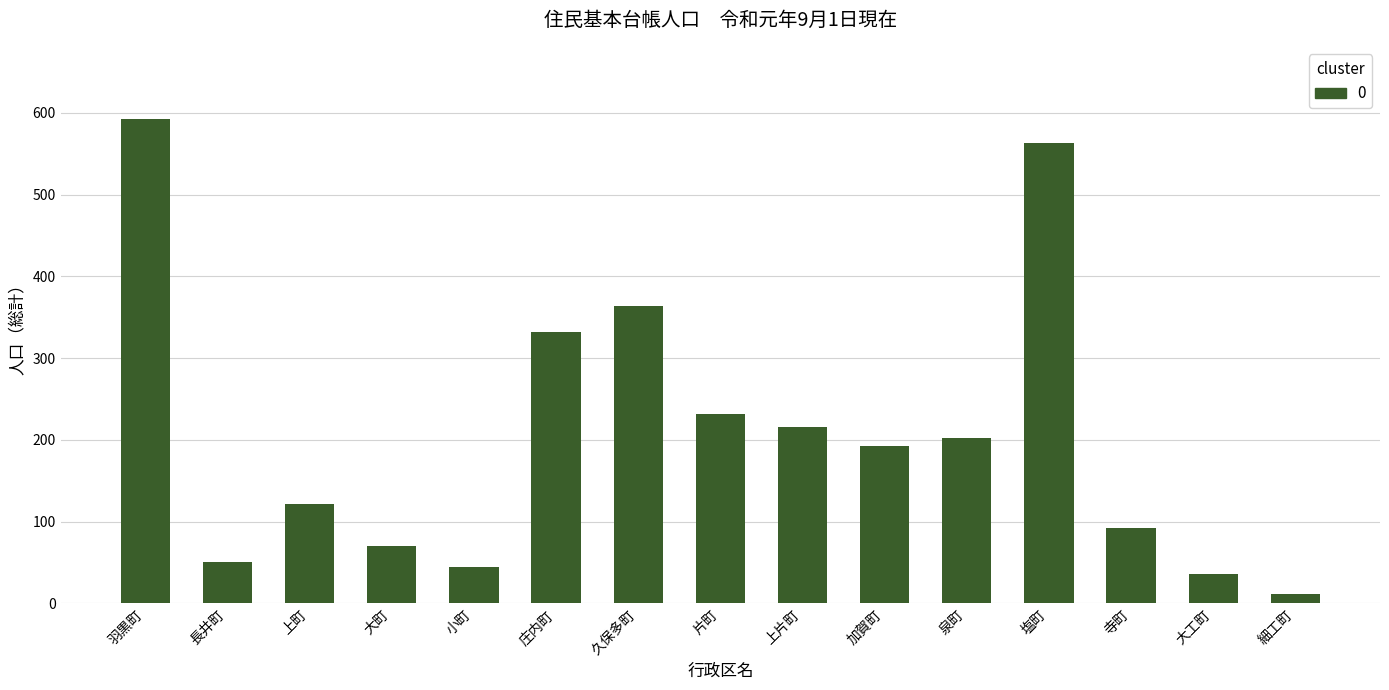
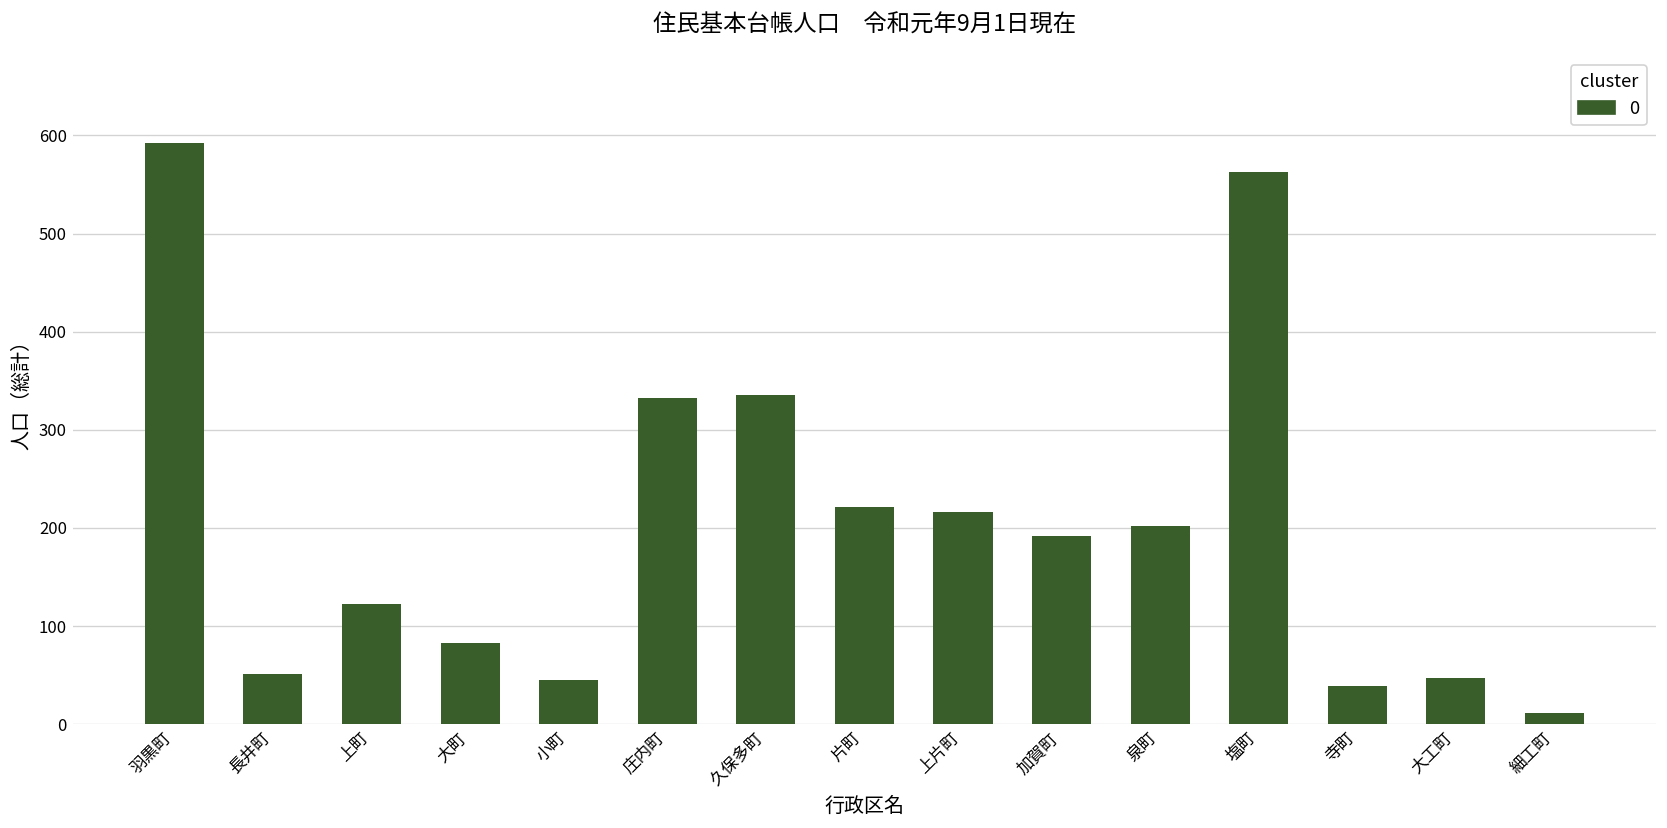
大町: 70 -> 80
久保多町: 360 -> 340
片町: 230 -> 220
寺町: 90 -> 40
大工町: 40 -> 50
